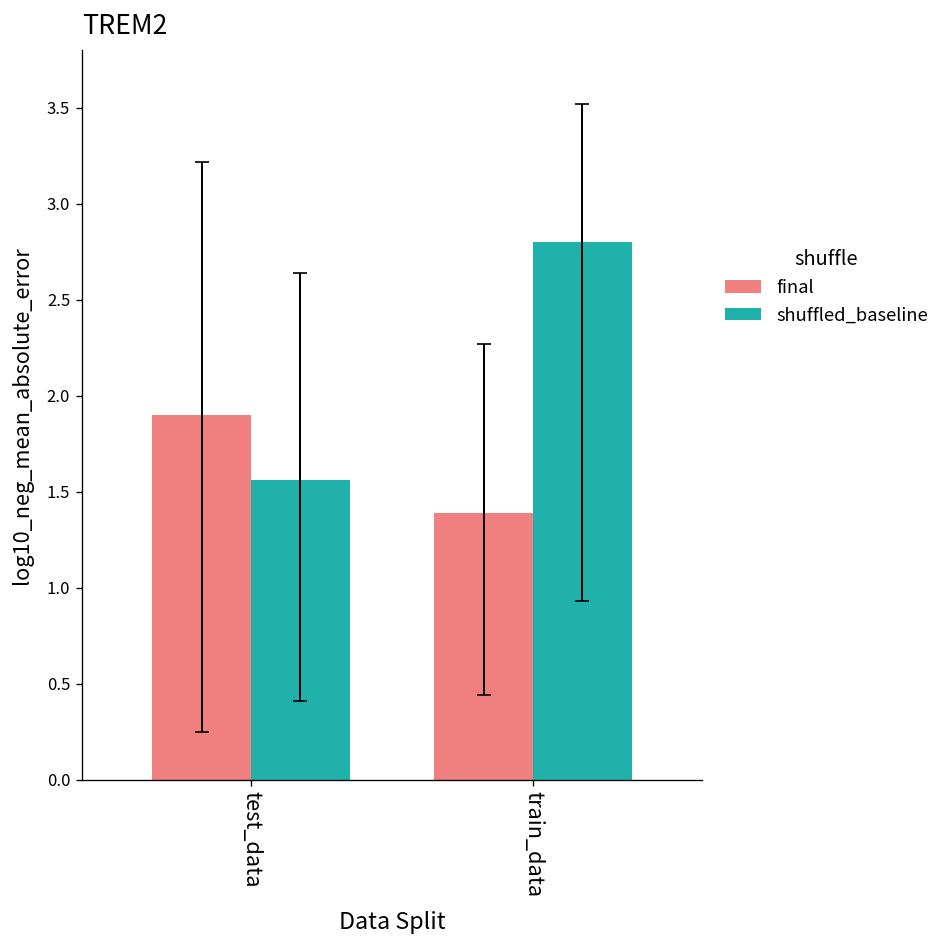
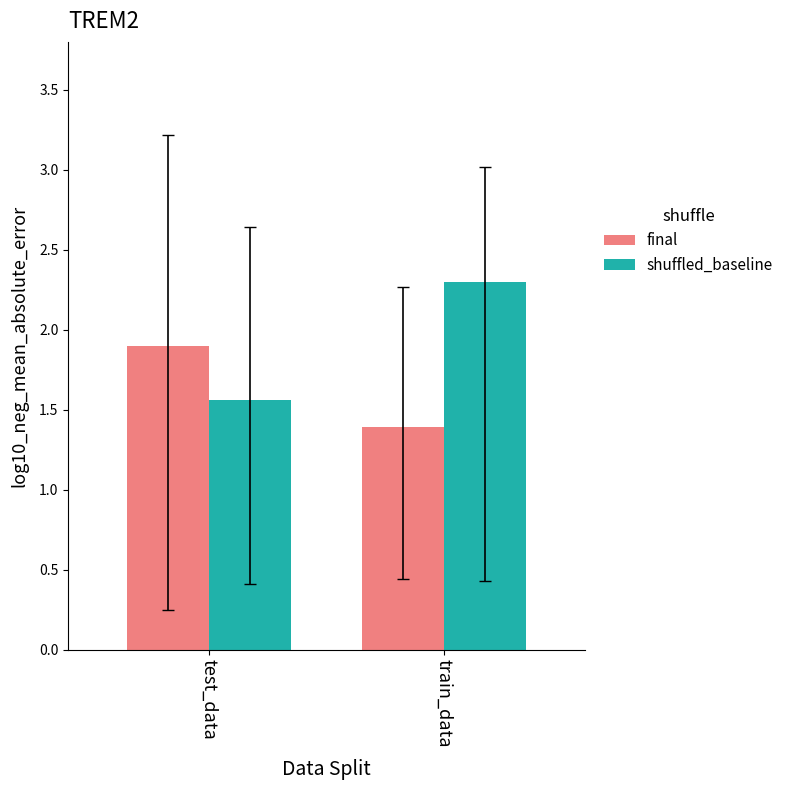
shuffled_baseline, train_data: 2.8 -> 2.3
